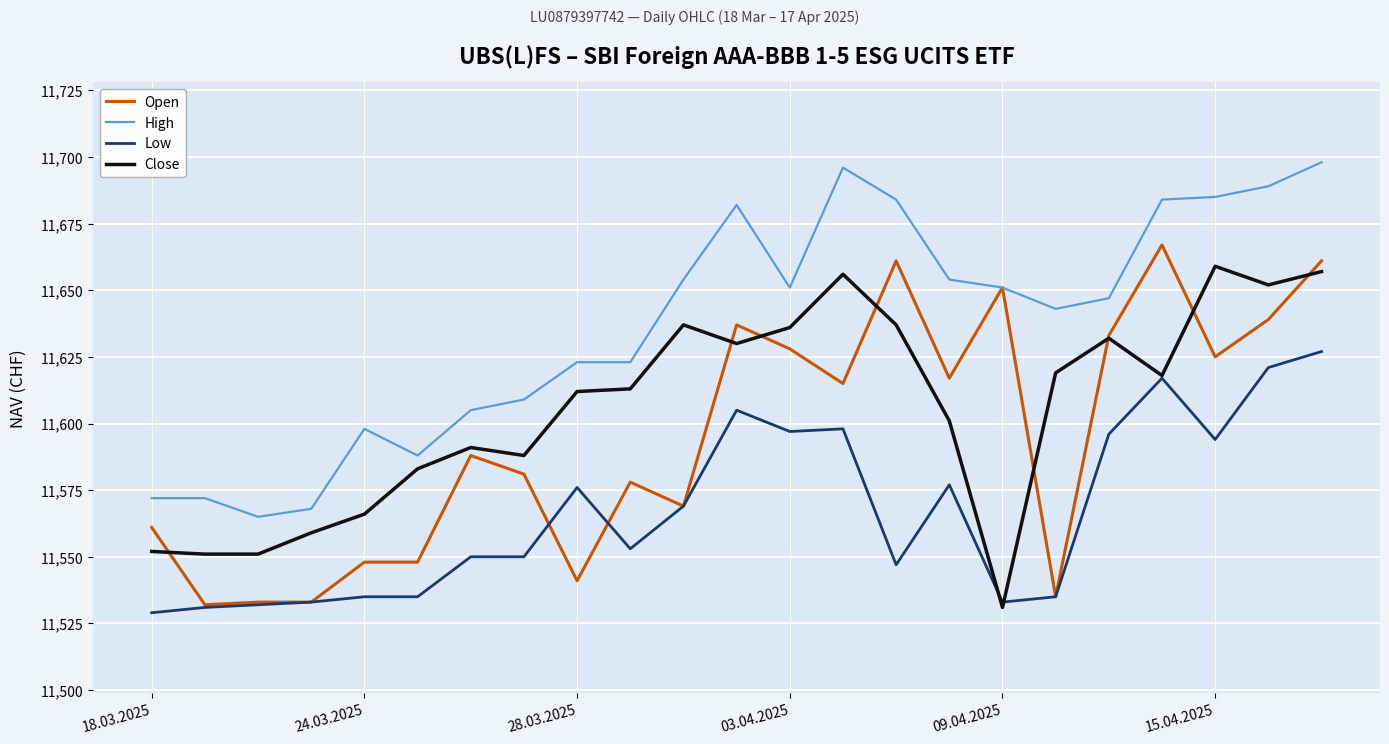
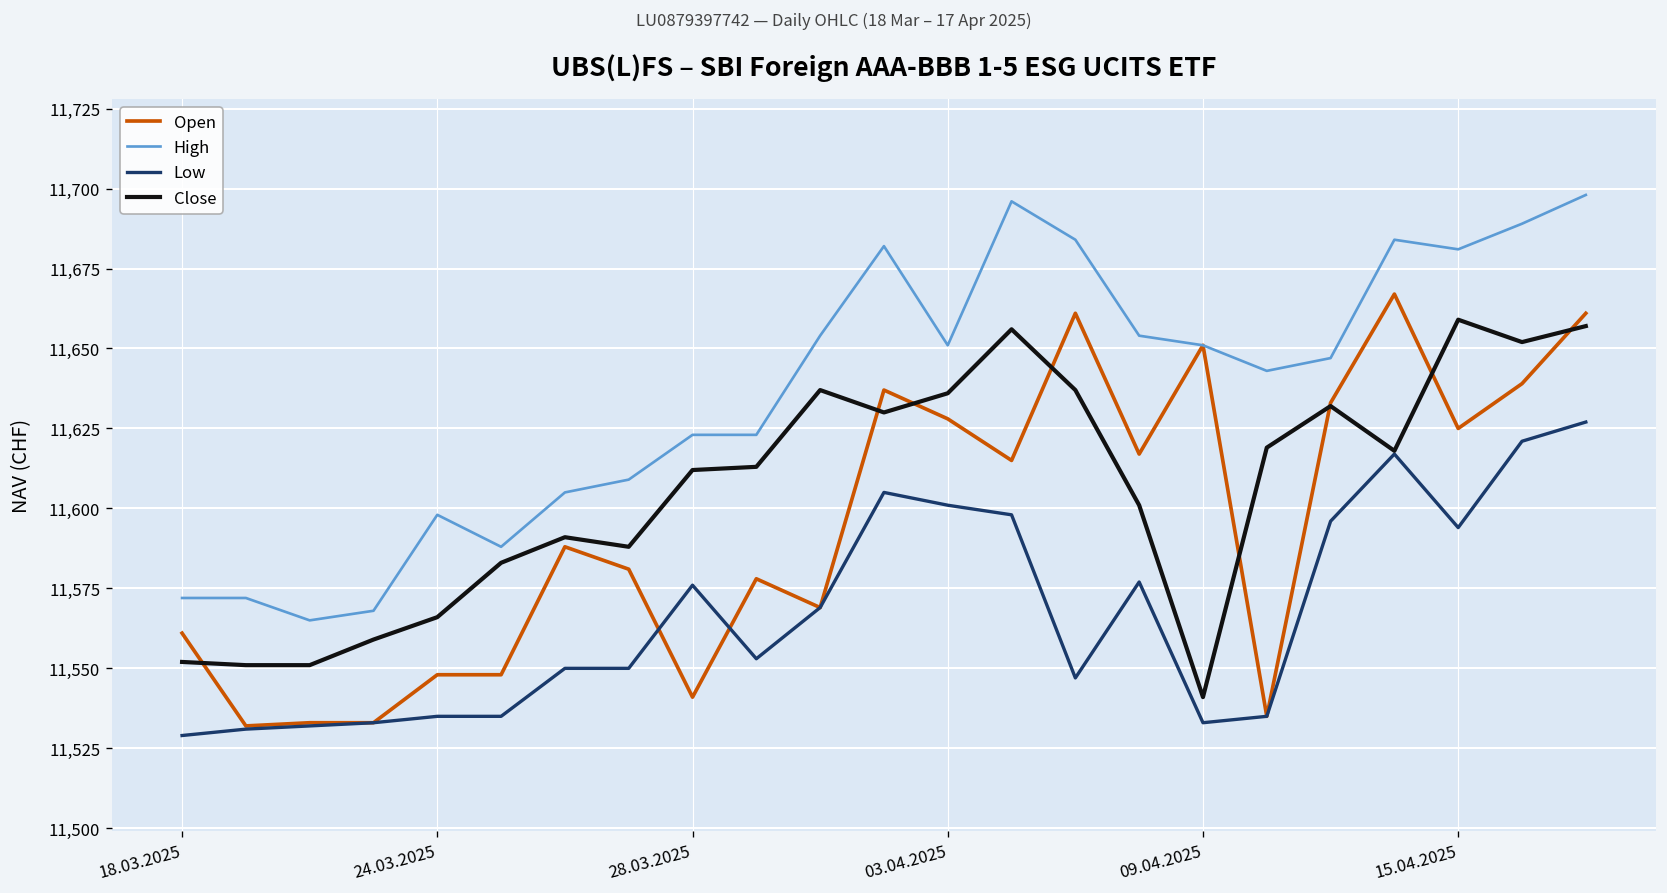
Low, 03.04.2025: 11,597 -> 11,601
Close, 09.04.2025: 11,531 -> 11,541
High, 15.04.2025: 11,685 -> 11,681
